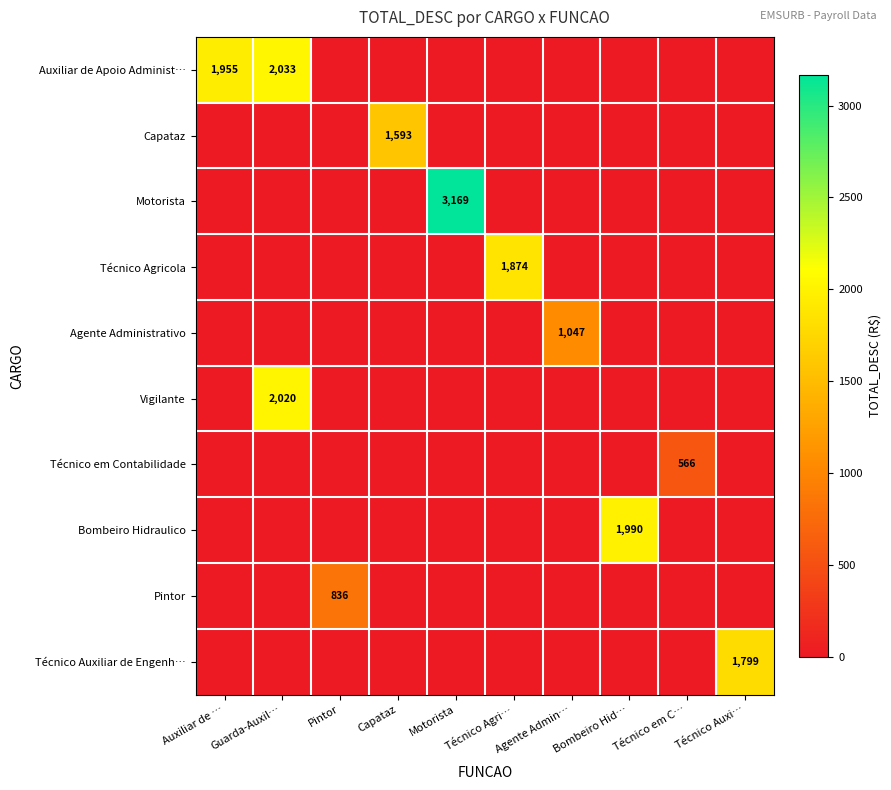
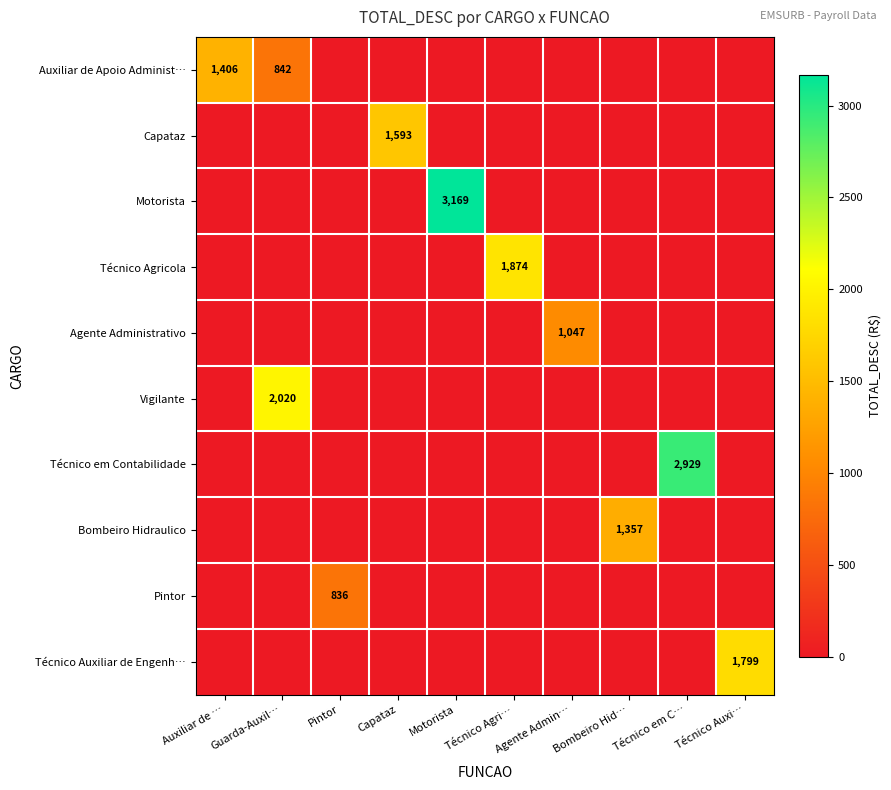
Auxiliar de Apoio Administ…, Auxiliar de …: 1,955 -> 1,406
Auxiliar de Apoio Administ…, Guarda-Auxil…: 2,033 -> 842
Técnico em Contabilidade, Técnico em C…: 566 -> 2,929
Bombeiro Hidraulico, Bombeiro Hid…: 1,990 -> 1,357
